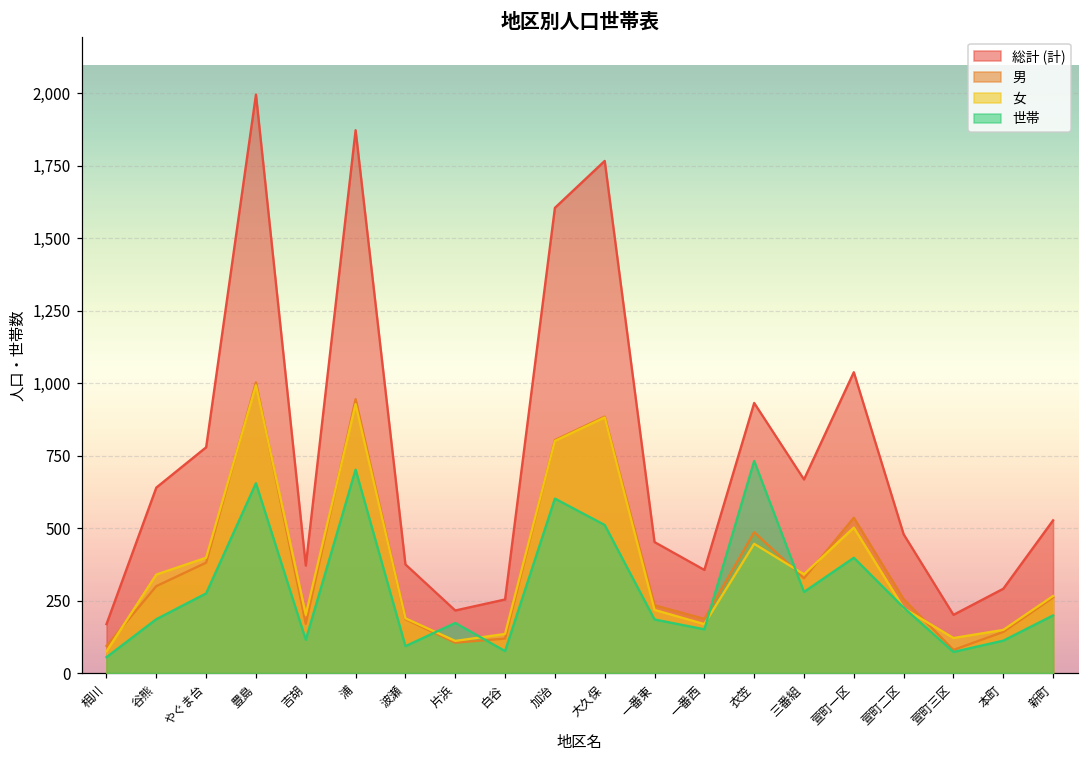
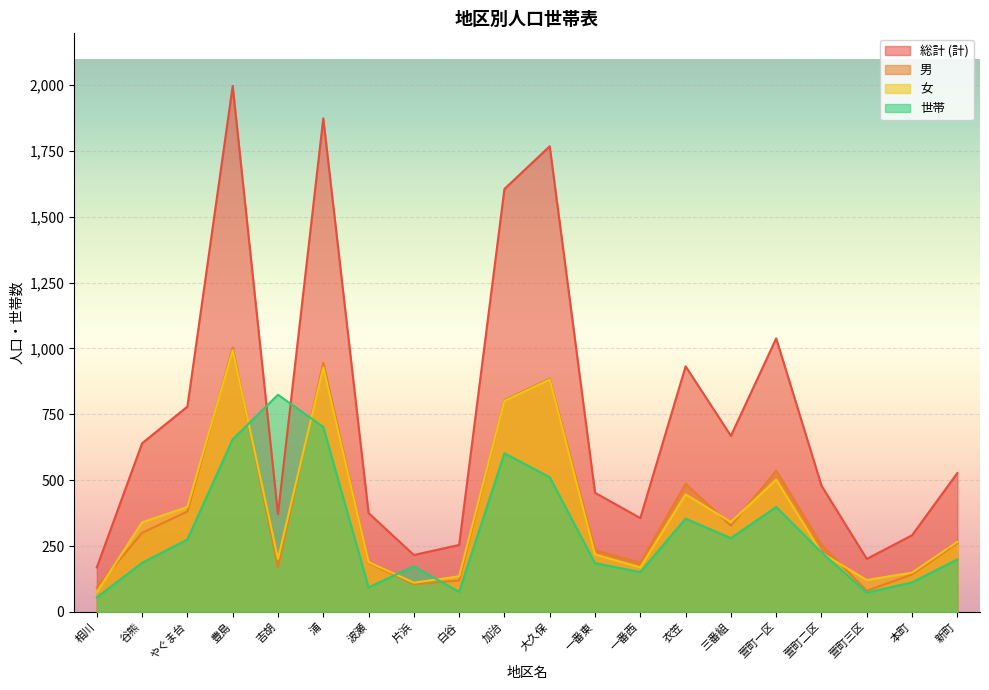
世帯, 吉胡: 120 -> 820
世帯, 衣笠: 730 -> 350
